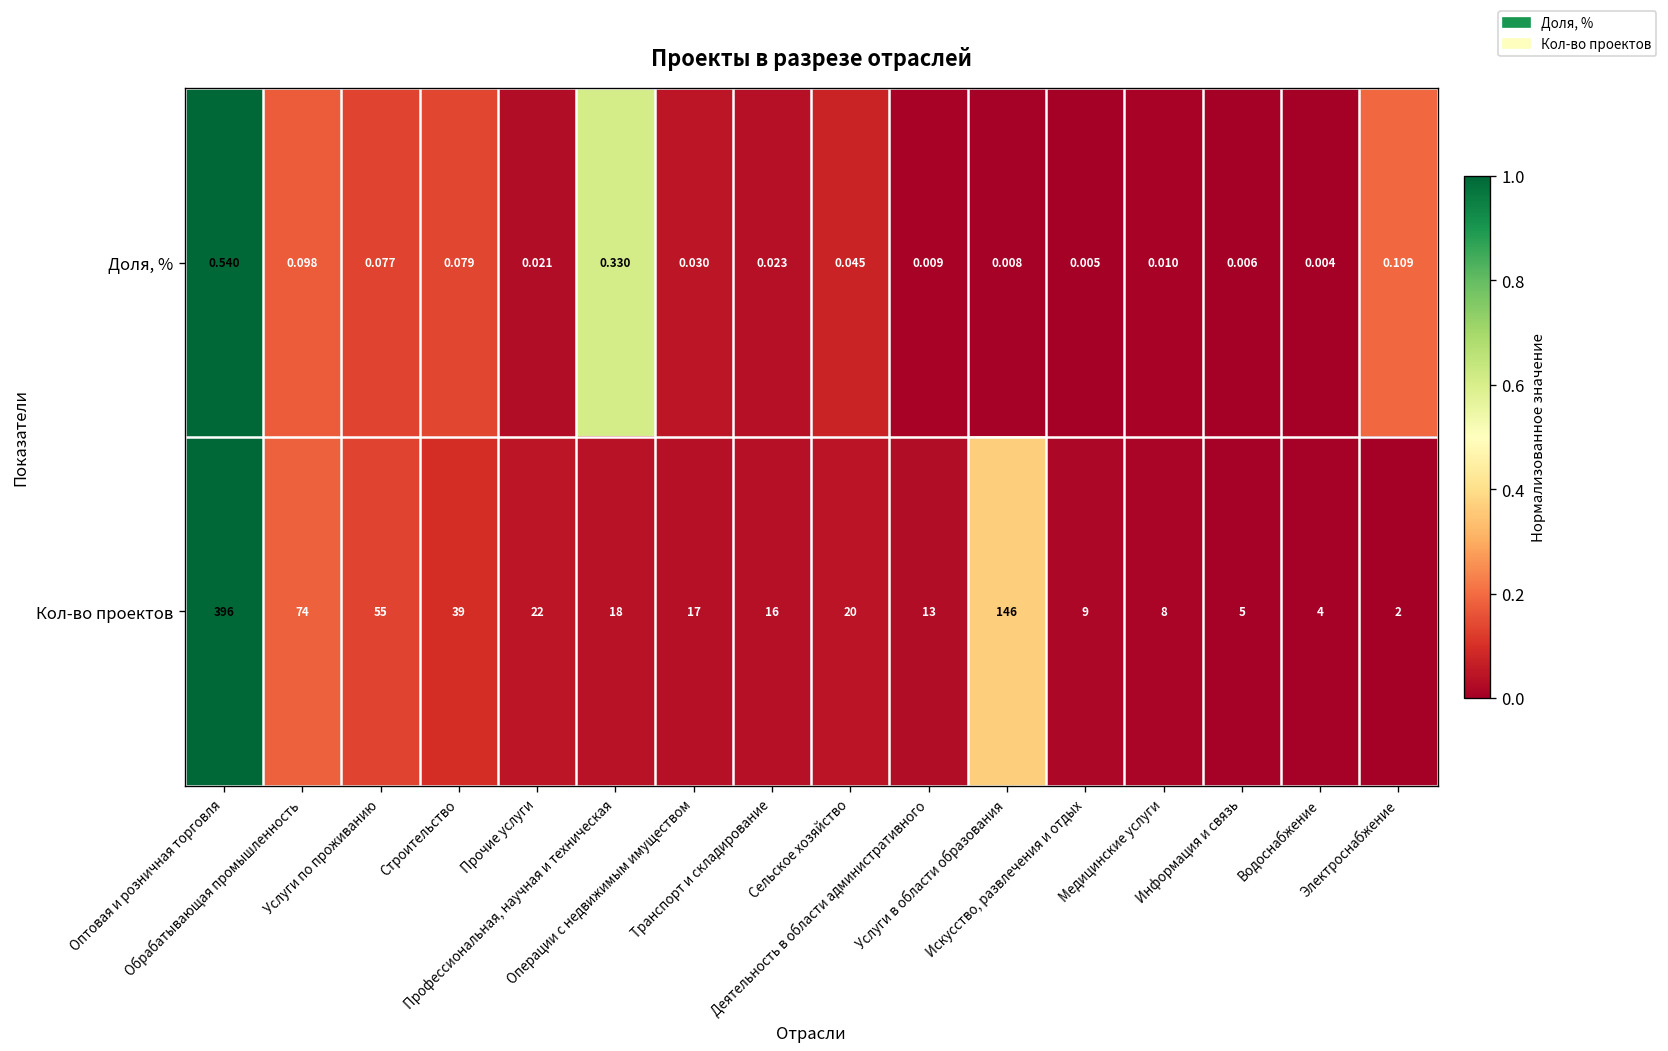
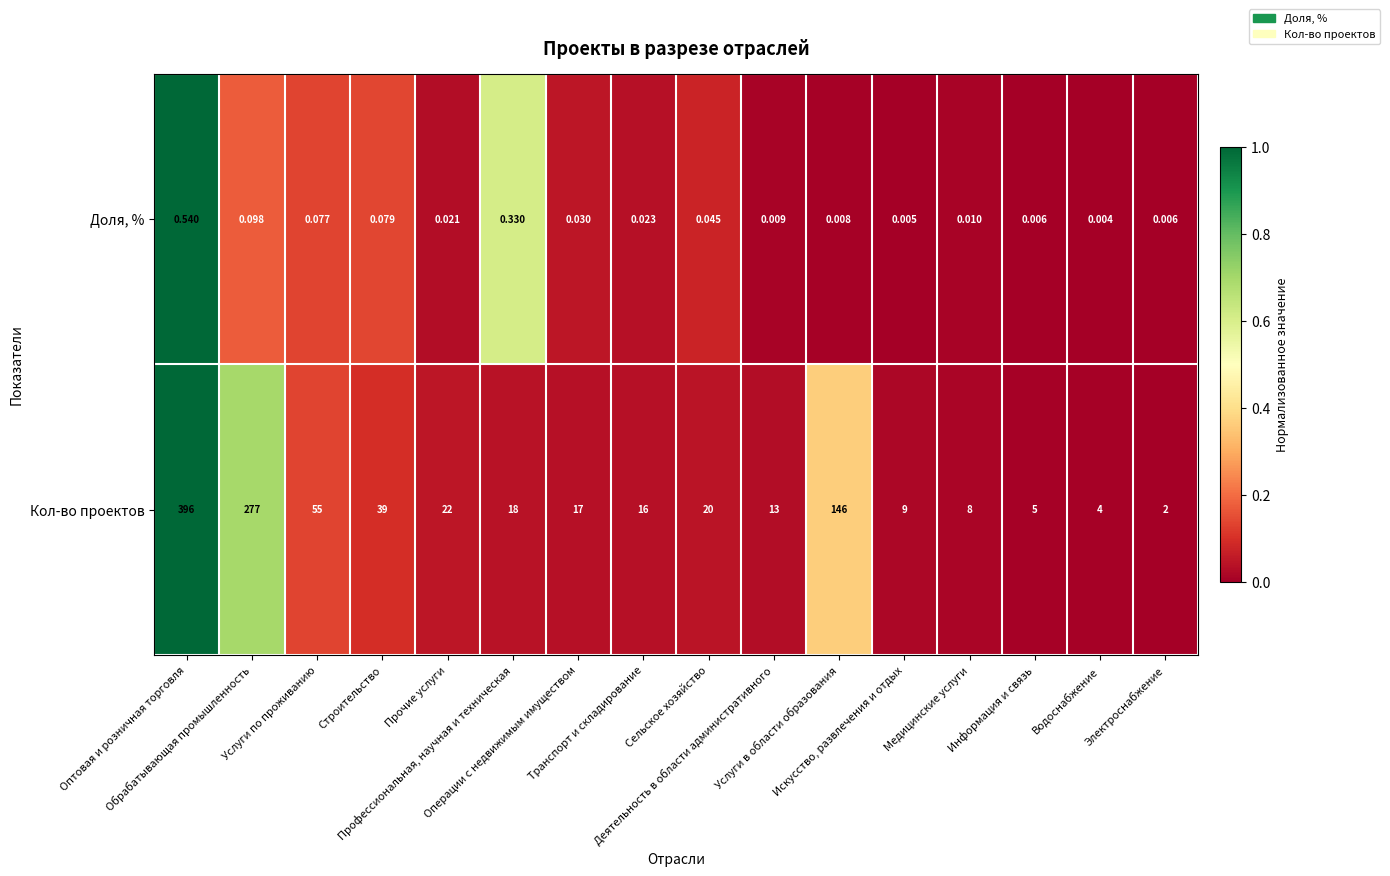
Доля, %, Электроснабжение: 0.109 -> 0.006
Кол-во проектов, Обрабатывающая промышленность: 74 -> 277
